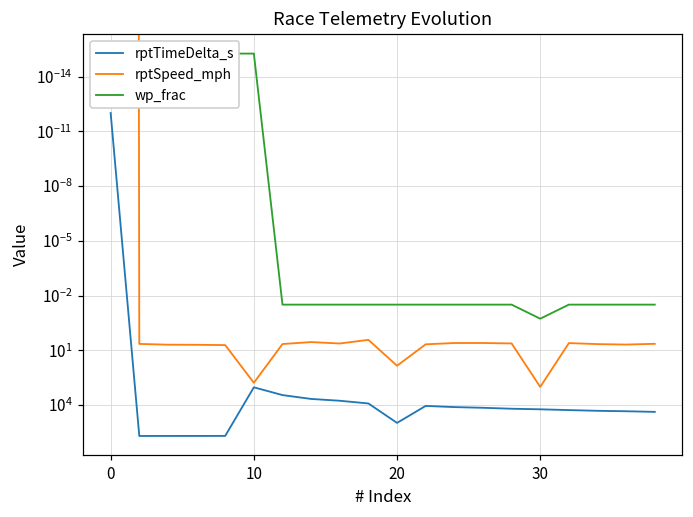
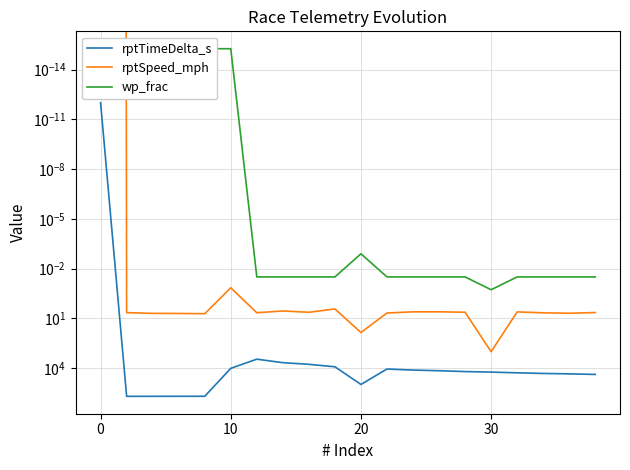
rptTimeDelta_s, 10: 1000 -> 10000
rptSpeed_mph, 10: 600 -> 0.1
wp_frac, 20: 0.03 -> 0.001
